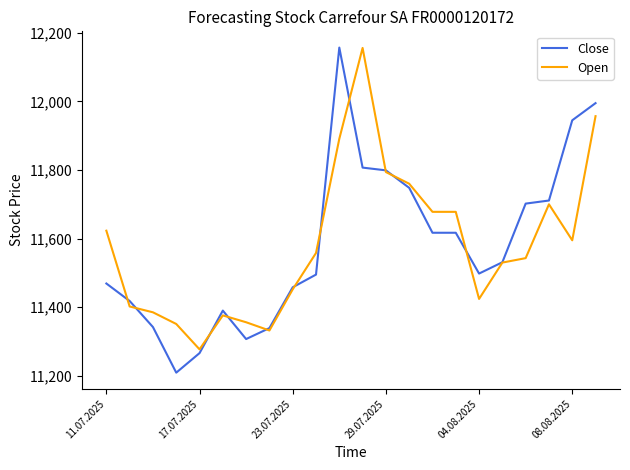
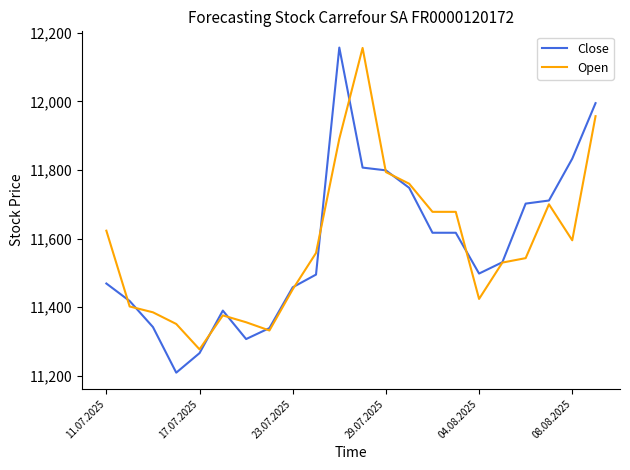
Close, 08.08.2025: 11,950 -> 11,830
